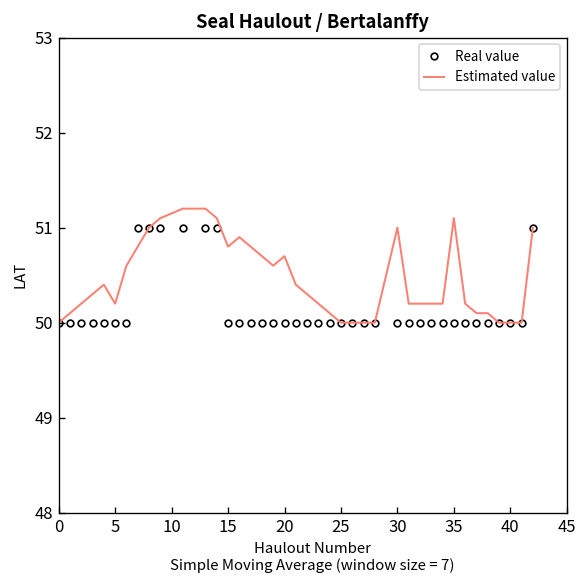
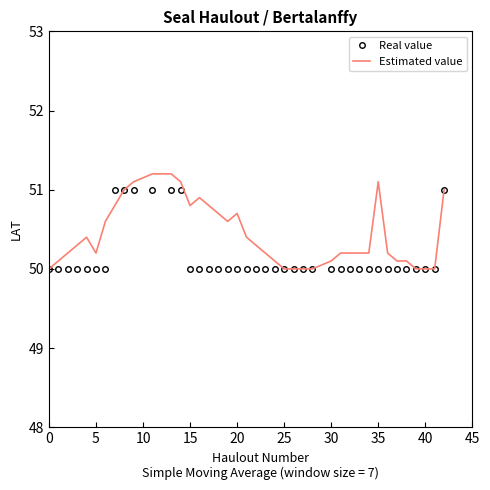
Estimated value, 30: 51.0 -> 50.1
